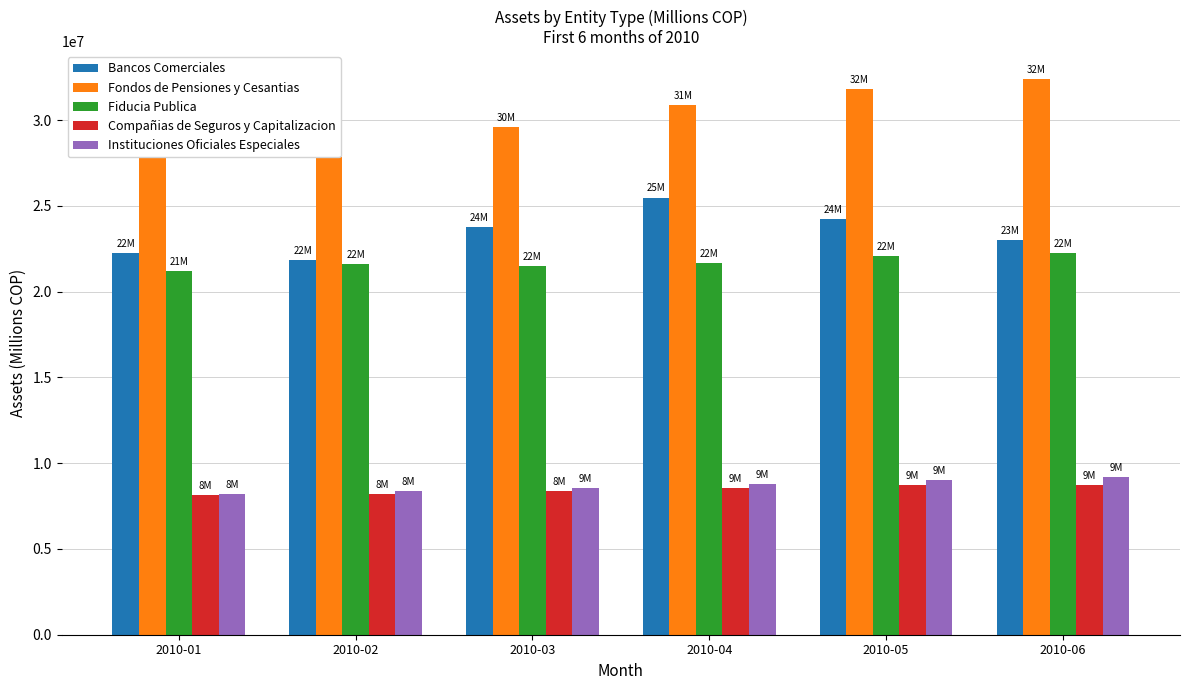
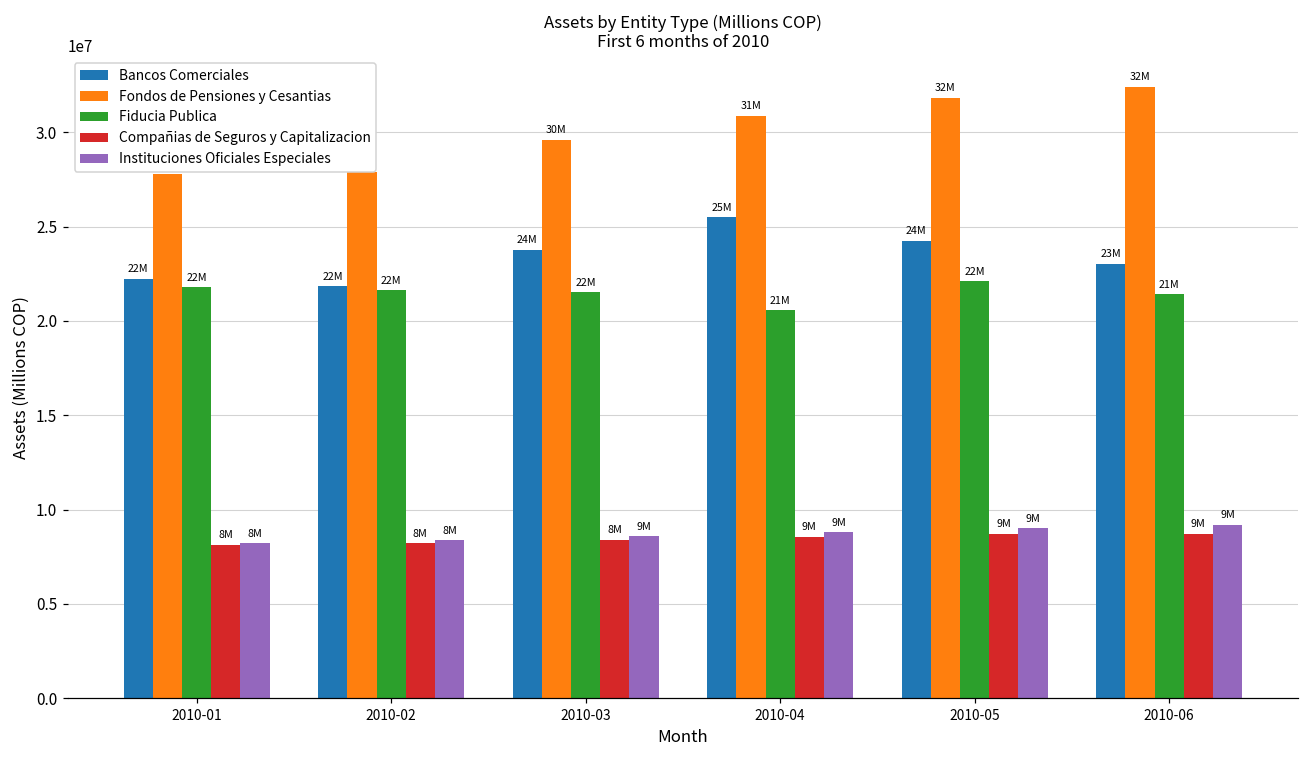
Fiducia Publica, 2010-01: 21M -> 22M
Fiducia Publica, 2010-04: 22M -> 21M
Fiducia Publica, 2010-06: 22M -> 21M
